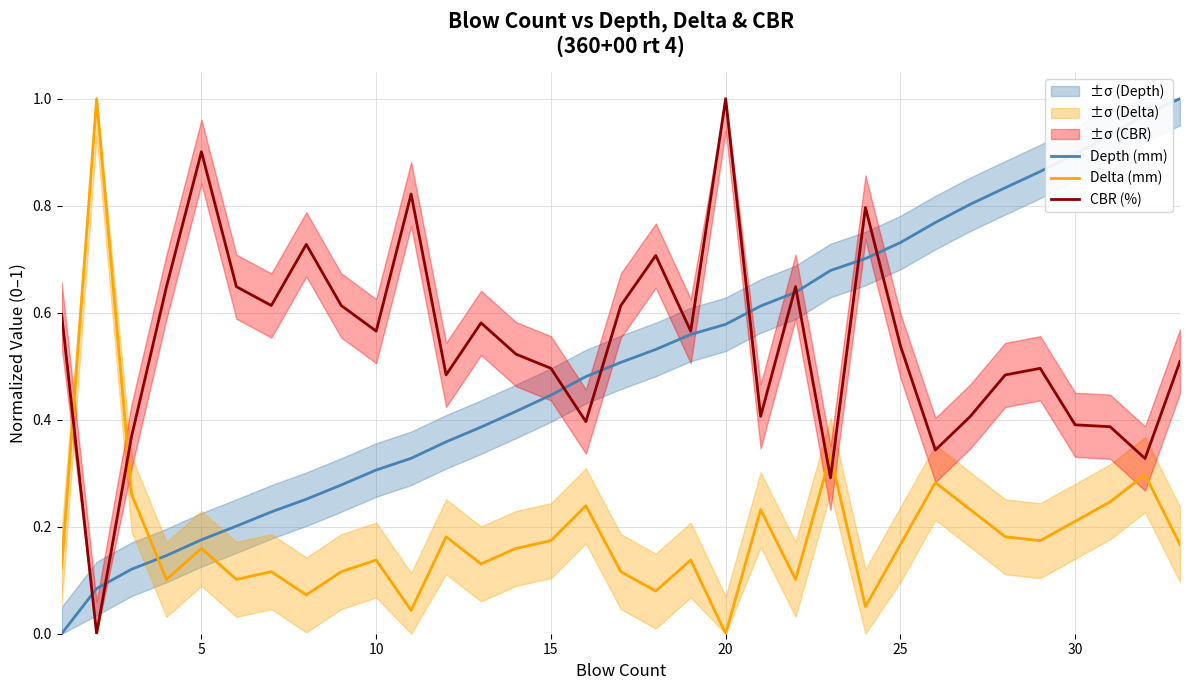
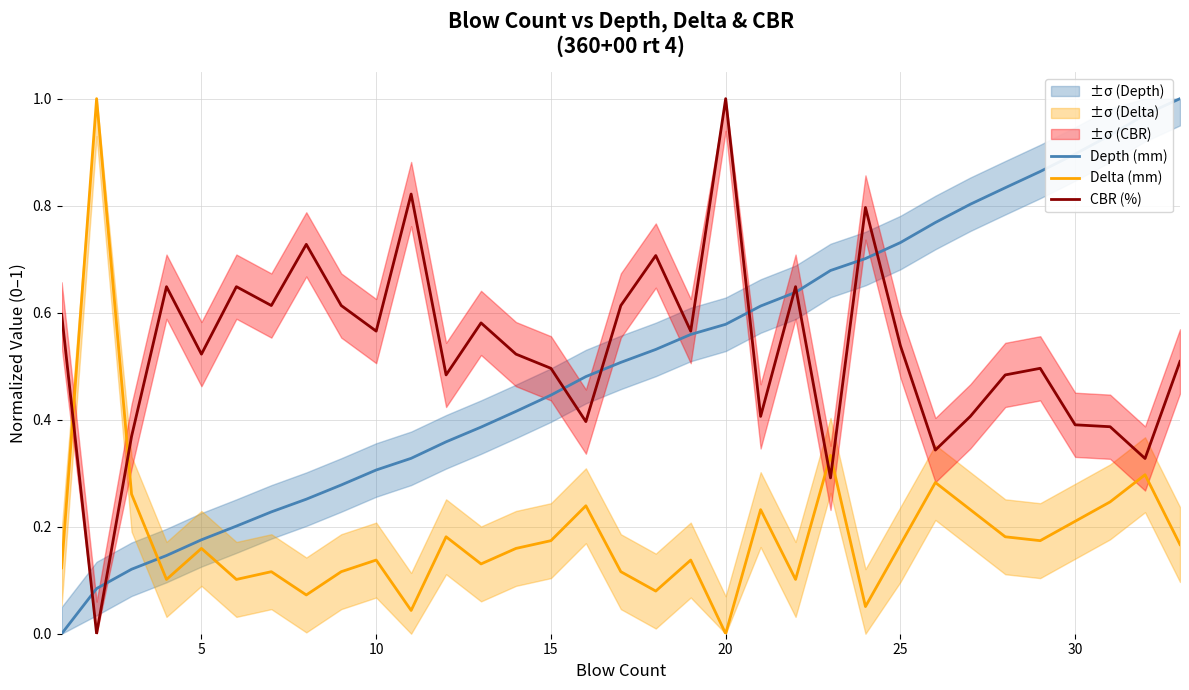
CBR (%), 5: 0.90 -> 0.52
